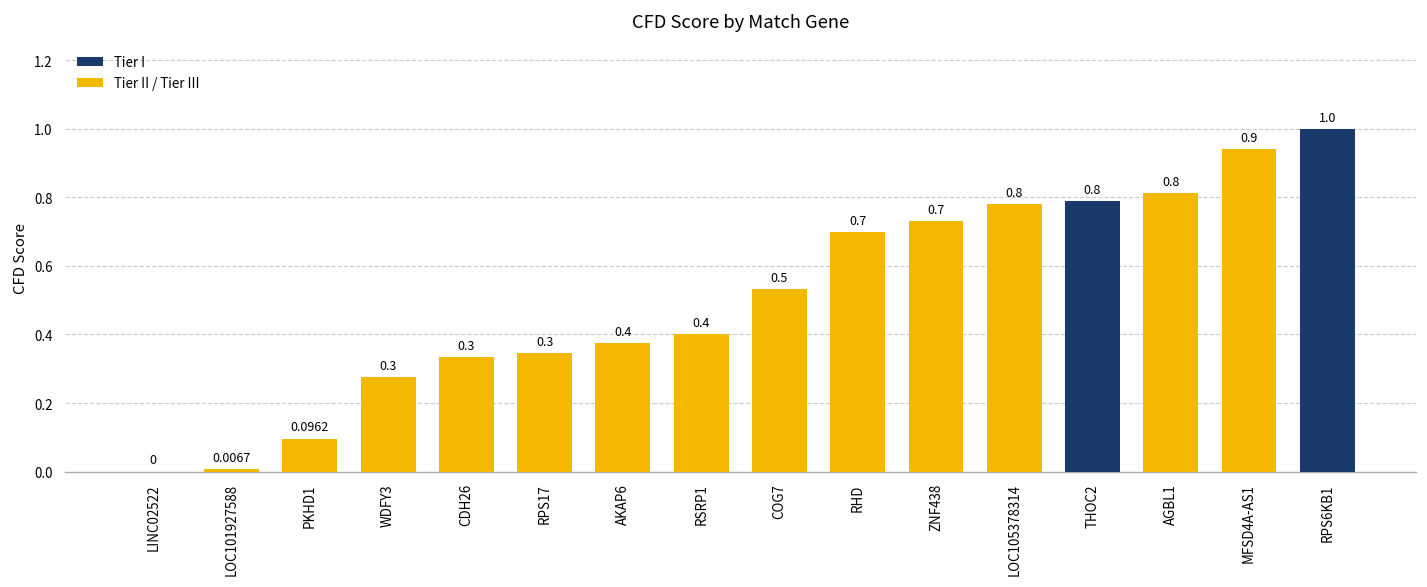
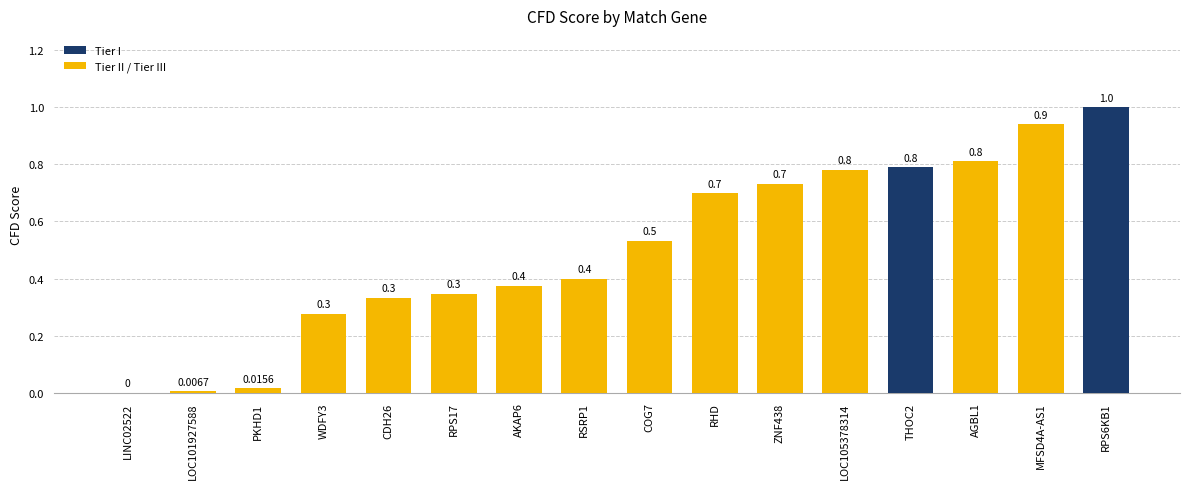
PKHD1: 0.0962 -> 0.0156
